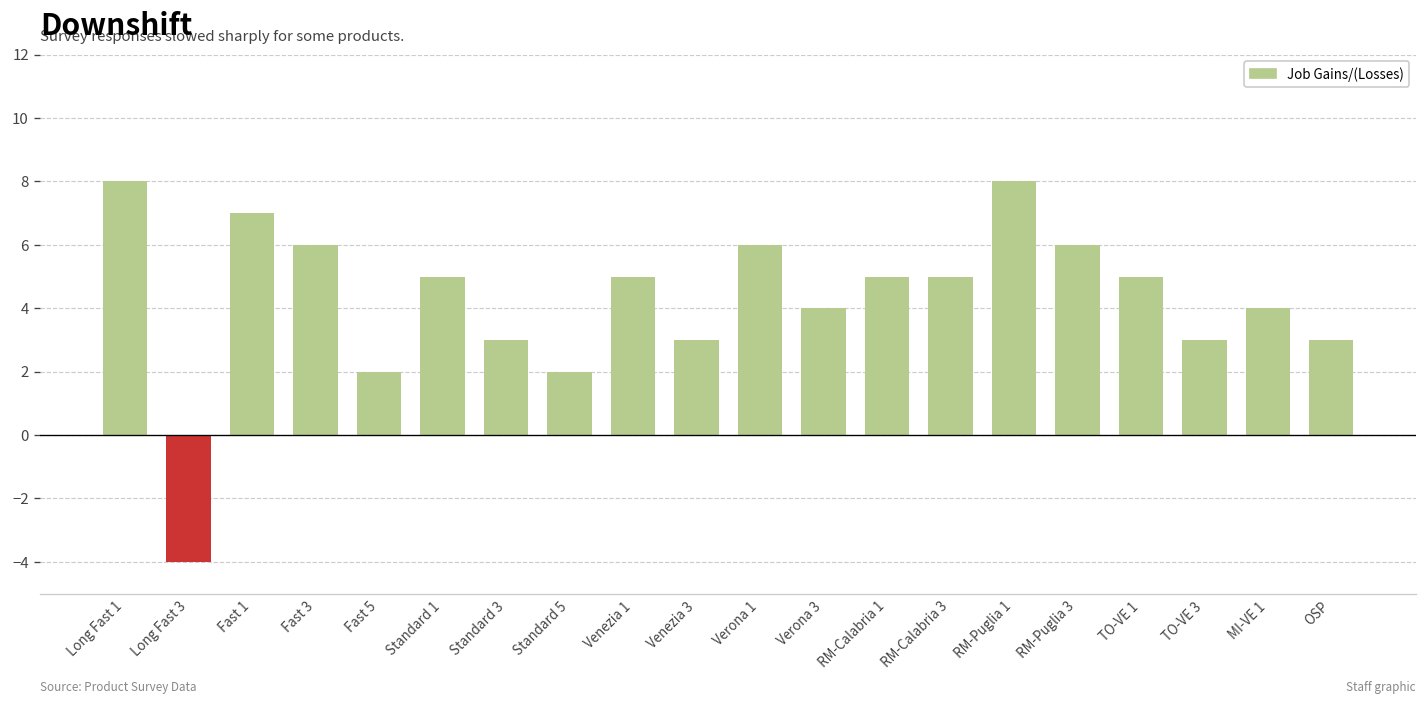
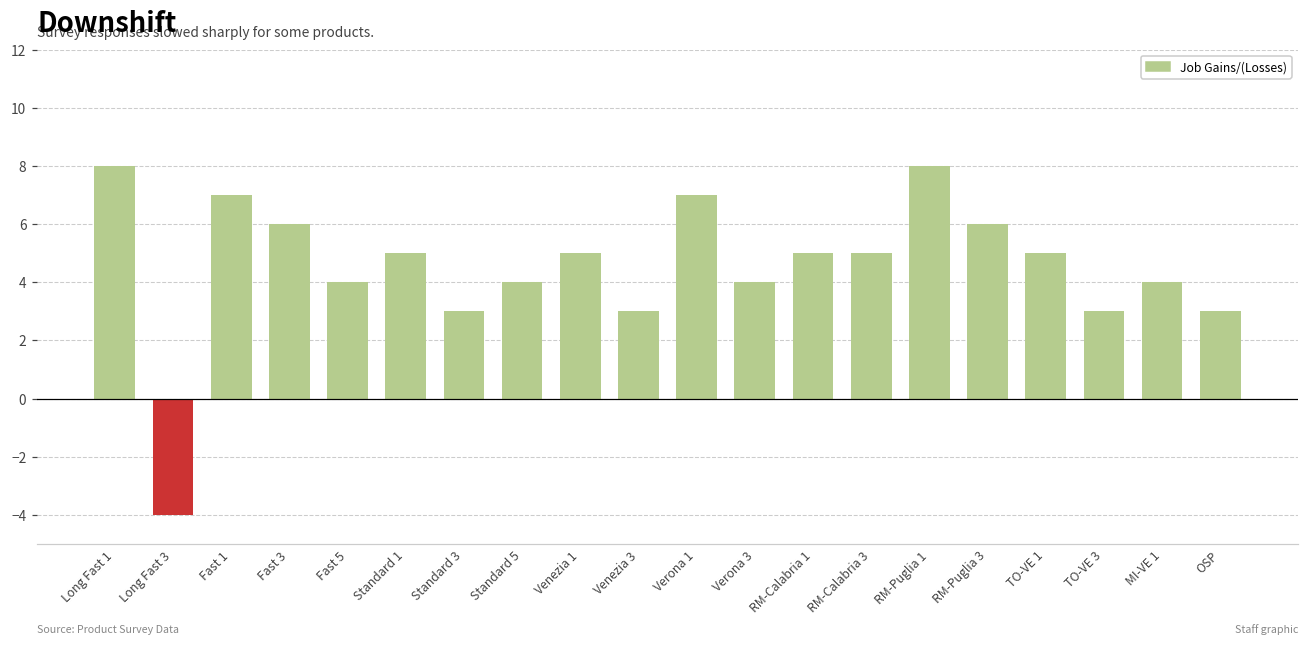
Fast 5: 2 -> 4
Standard 5: 2 -> 4
Verona 1: 6 -> 7
